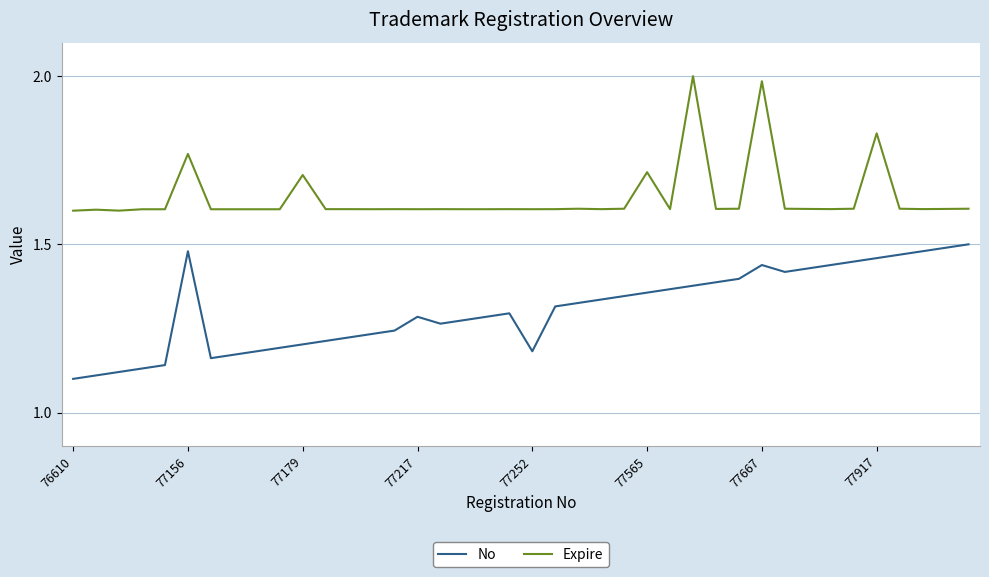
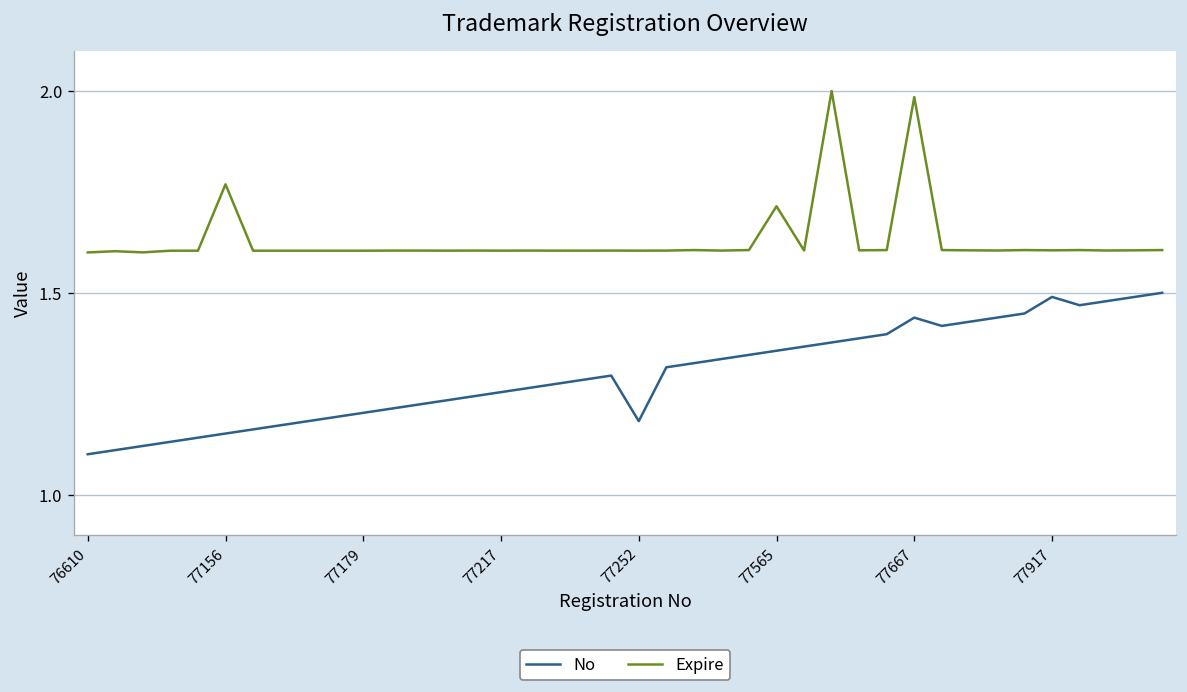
No, 77156: 1.48 -> 1.15
Expire, 77179: 1.71 -> 1.60
No, 77217: 1.28 -> 1.25
No, 77917: 1.46 -> 1.49
Expire, 77917: 1.83 -> 1.61
